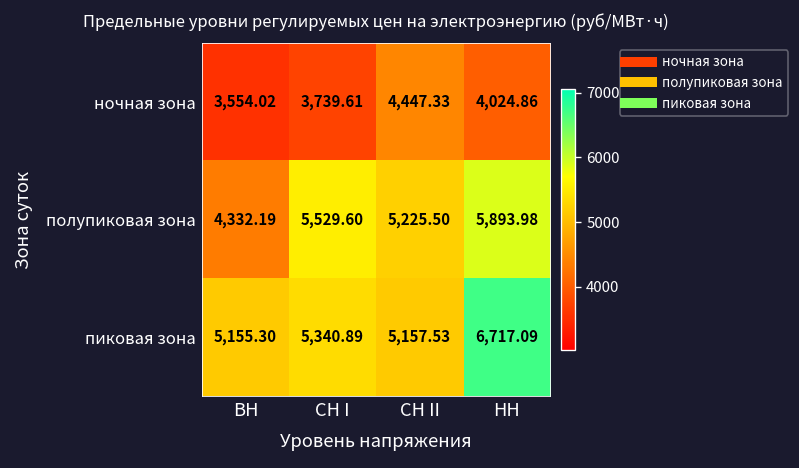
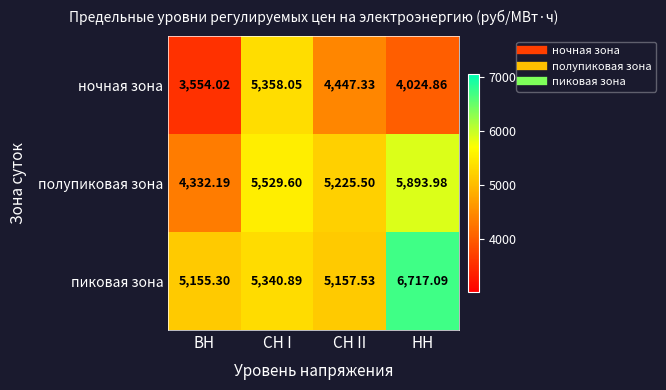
ночная зона, СН I: 3,739.61 -> 5,358.05
